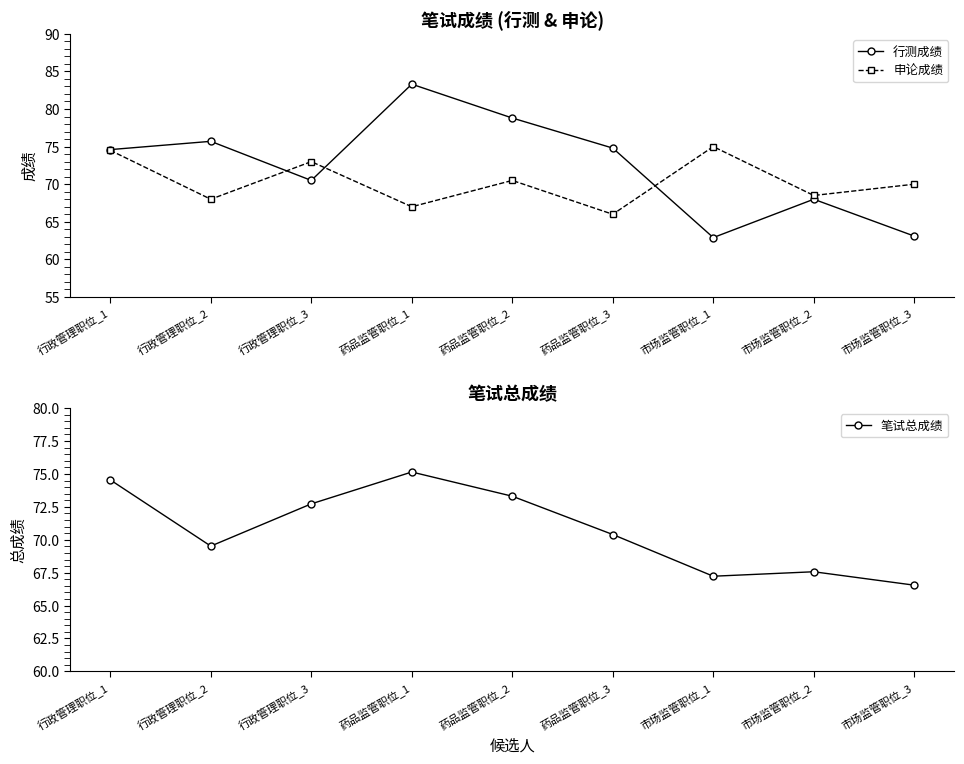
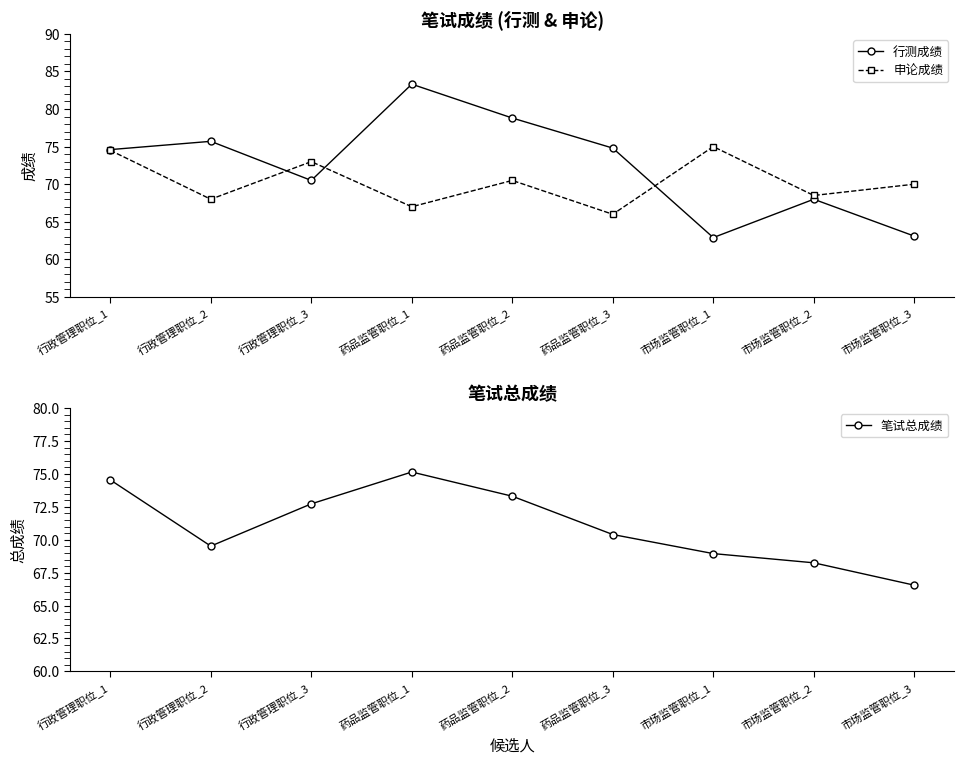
笔试总成绩, 市场监管职位_1: 67.2 -> 69.0
笔试总成绩, 市场监管职位_2: 67.6 -> 68.3
